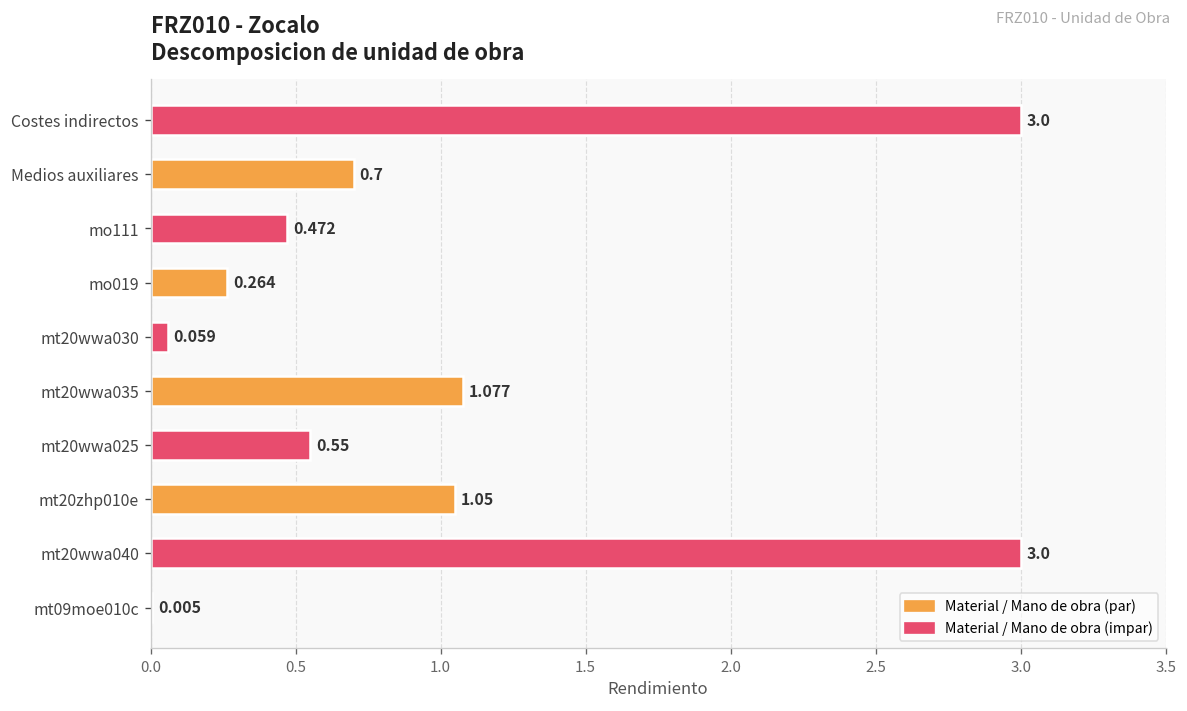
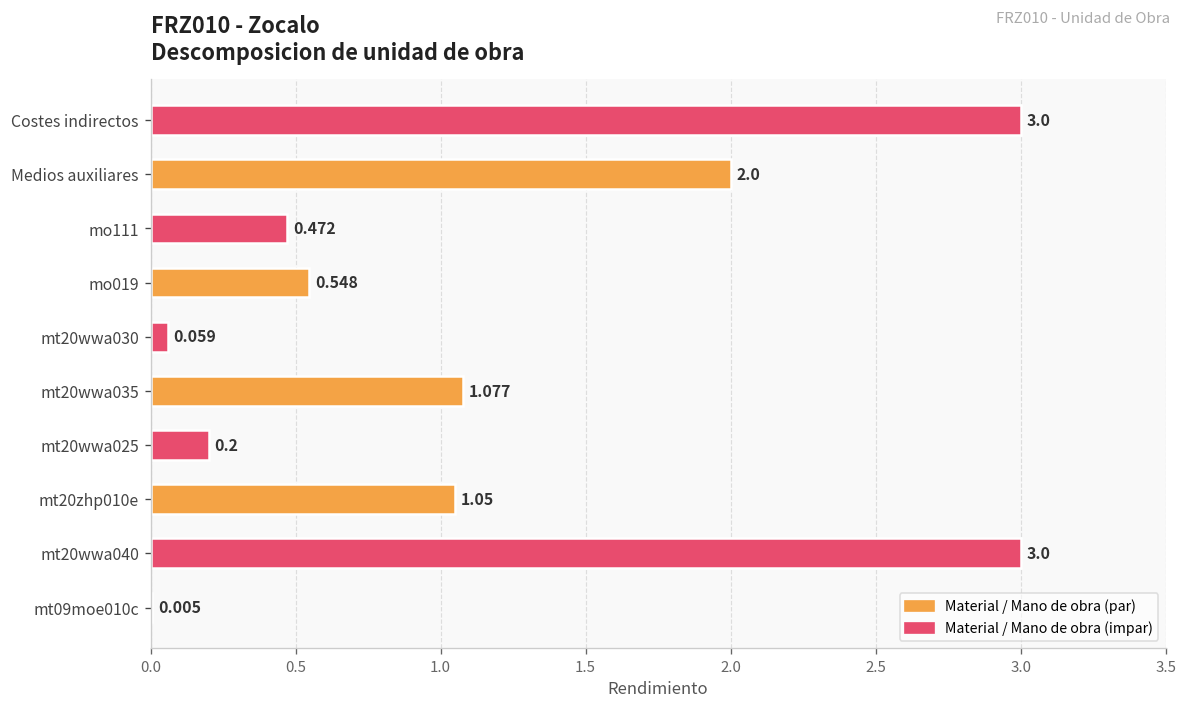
Medios auxiliares: 0.7 -> 2.0
mo019: 0.264 -> 0.548
mt20wwa025: 0.55 -> 0.2
